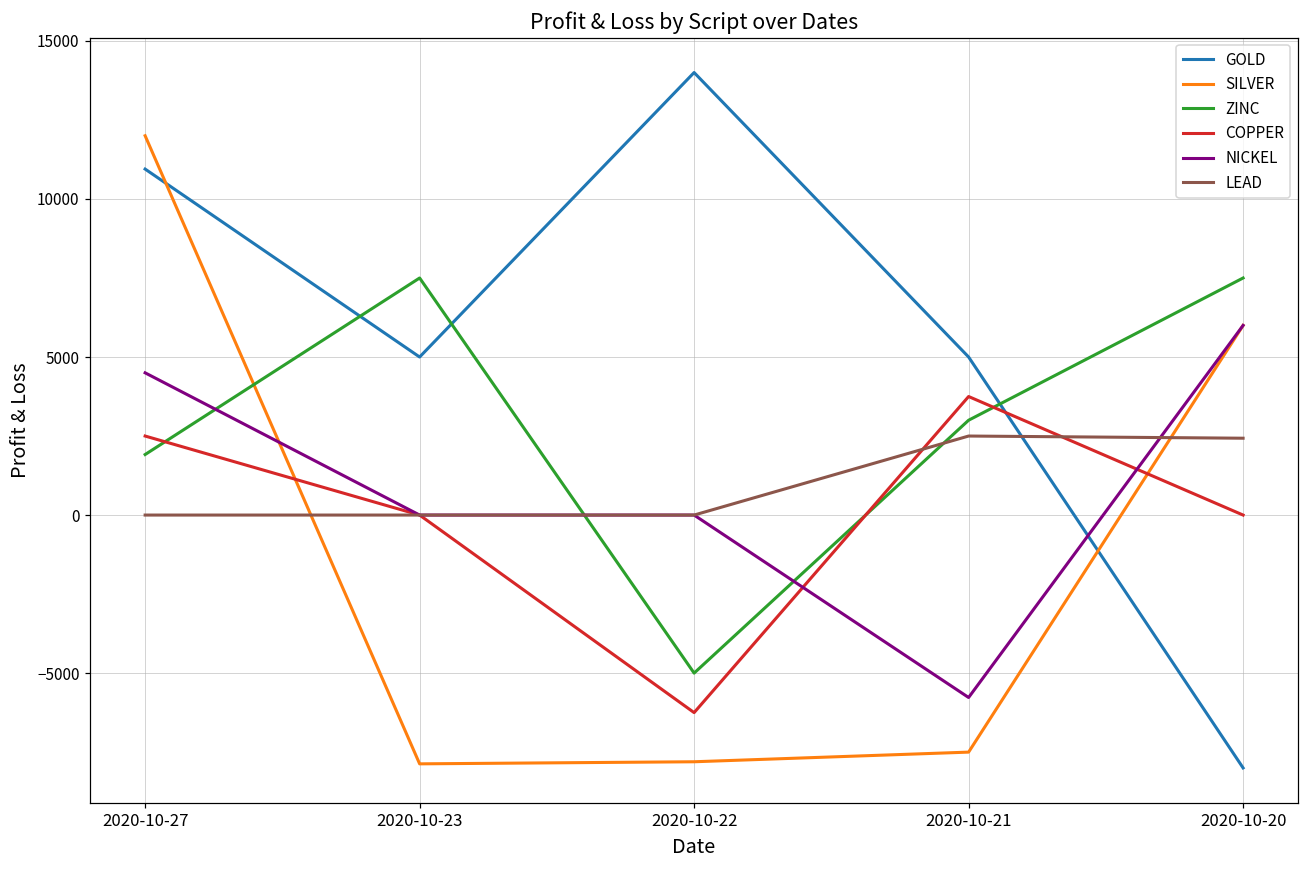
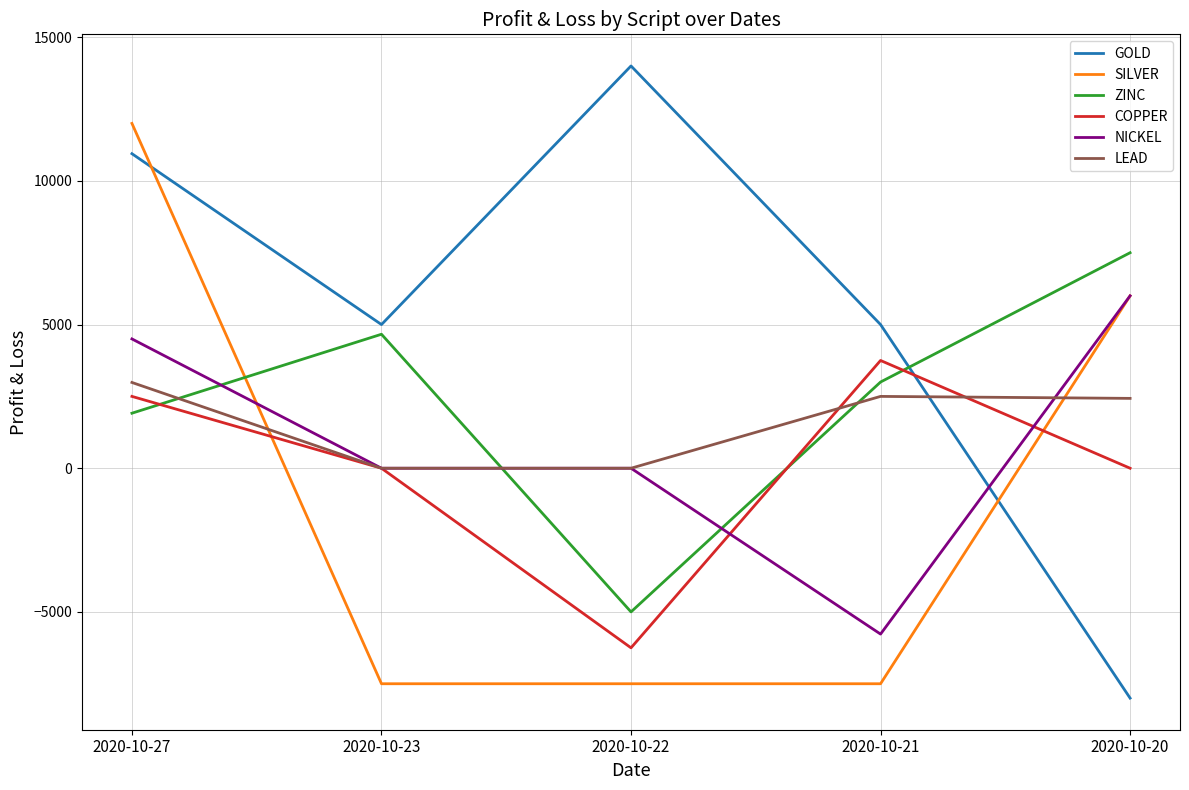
LEAD, 2020-10-27: 0 -> 3000
SILVER, 2020-10-23: -7900 -> -7500
ZINC, 2020-10-23: 7500 -> 4700
SILVER, 2020-10-22: -7800 -> -7500
